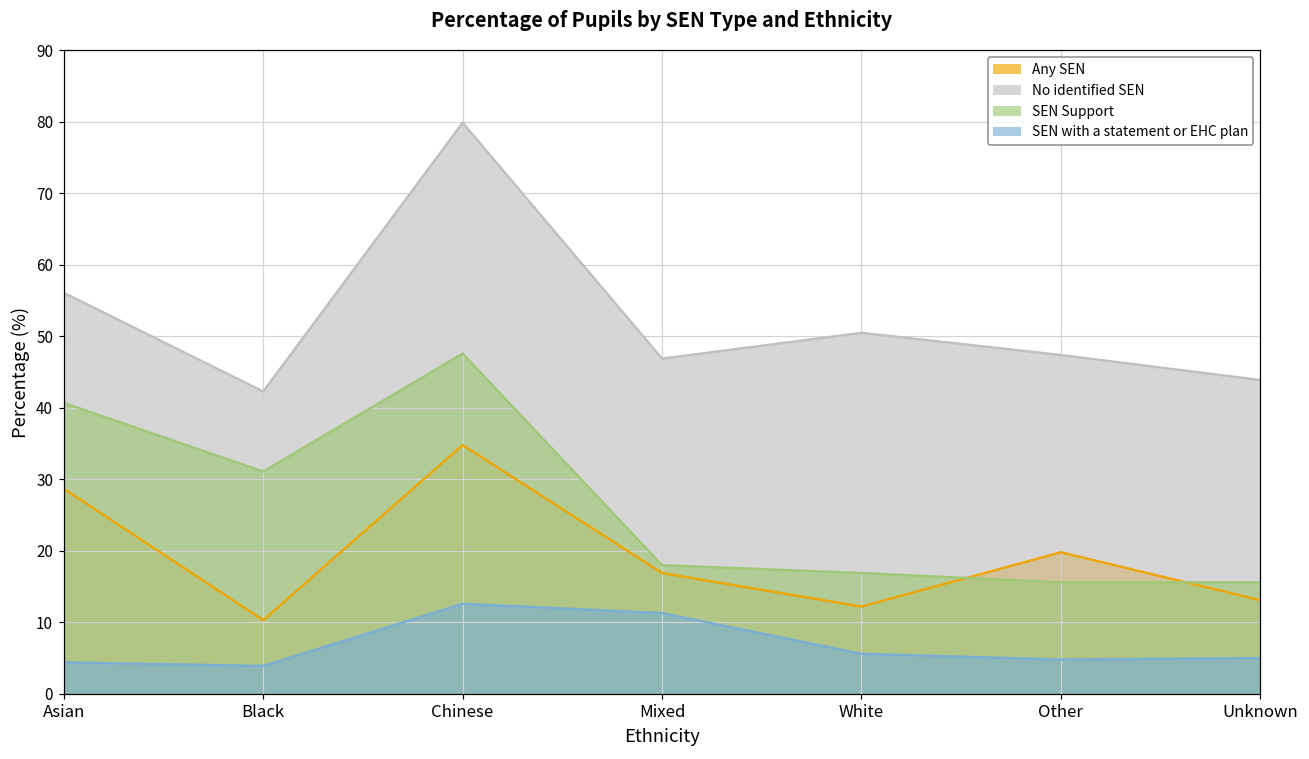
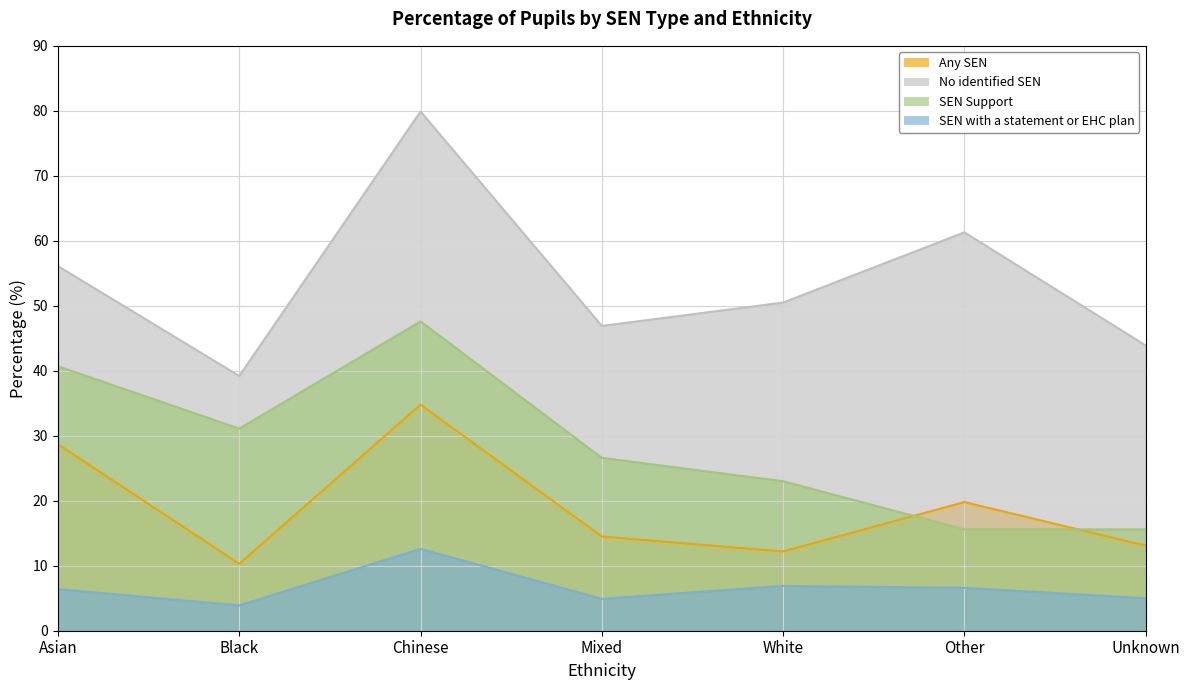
SEN with a statement or EHC plan, Asian: 4 -> 6
No identified SEN, Black: 42 -> 39
Any SEN, Mixed: 17 -> 15
SEN Support, Mixed: 18 -> 27
SEN with a statement or EHC plan, Mixed: 11 -> 5
SEN Support, White: 17 -> 23
SEN with a statement or EHC plan, White: 6 -> 7
No identified SEN, Other: 47 -> 61
SEN with a statement or EHC plan, Other: 5 -> 7
